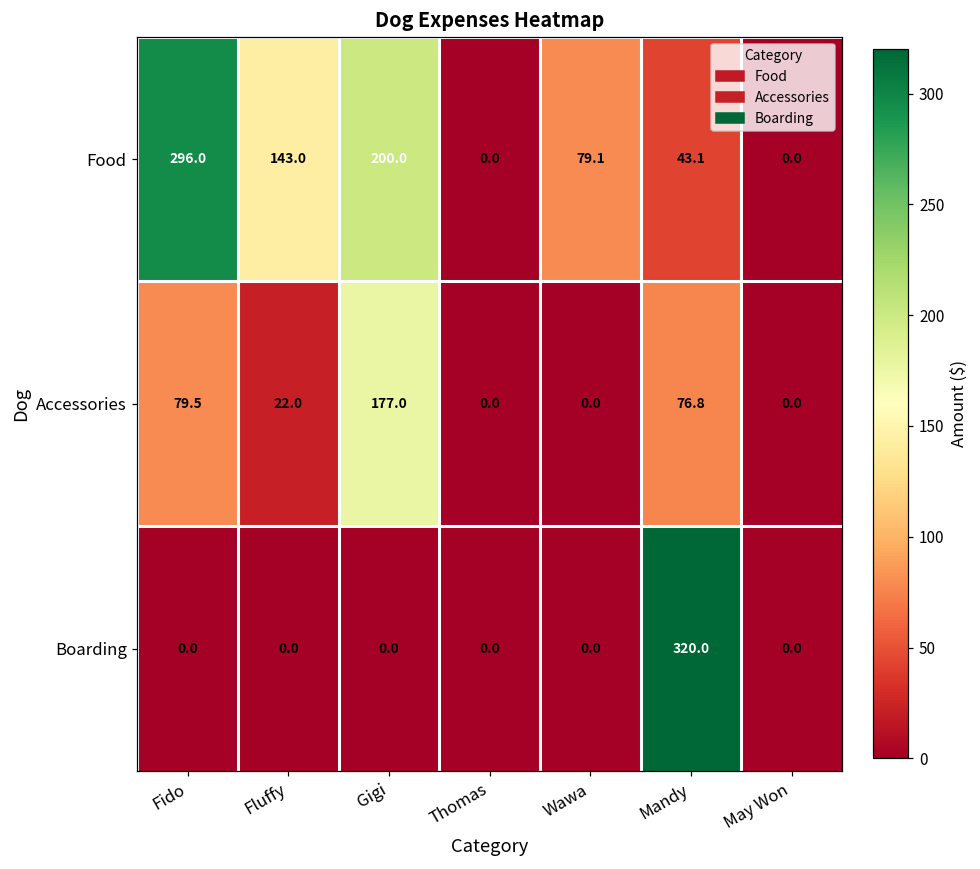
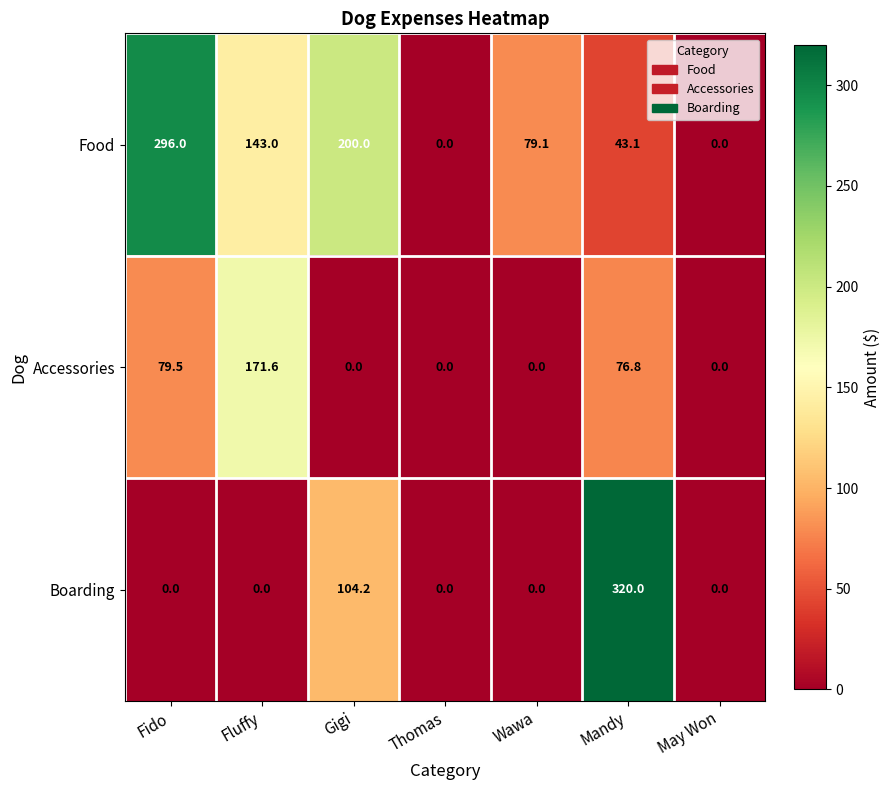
Accessories, Fluffy: 22.0 -> 171.6
Accessories, Gigi: 177.0 -> 0.0
Boarding, Gigi: 0.0 -> 104.2
